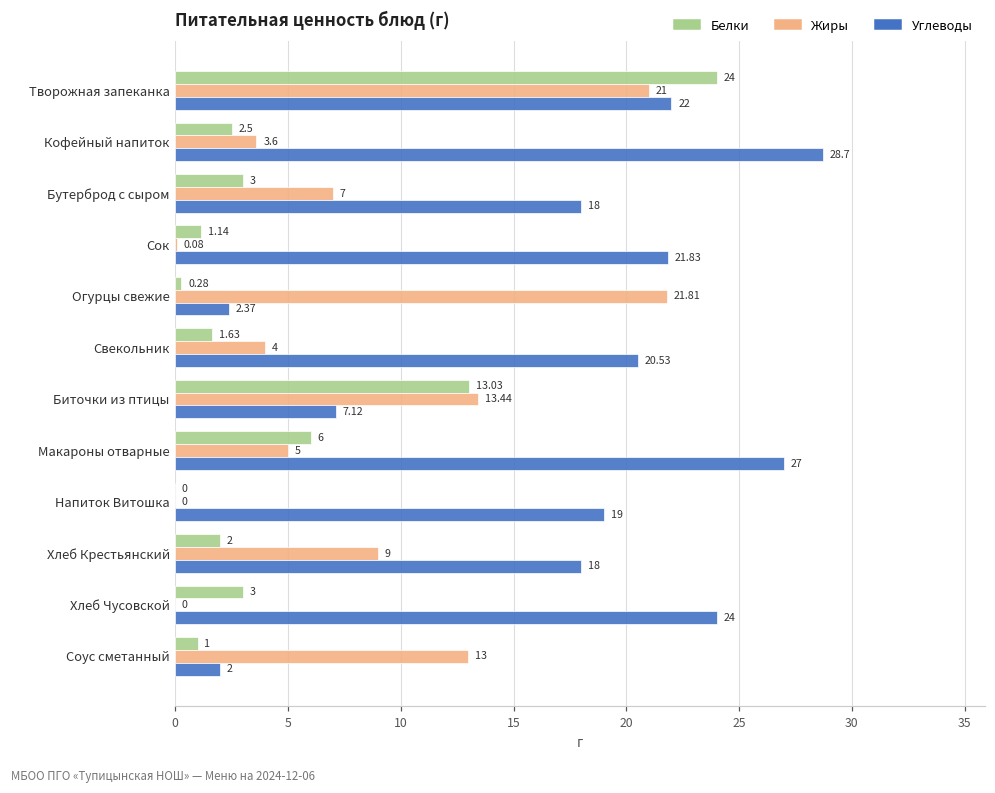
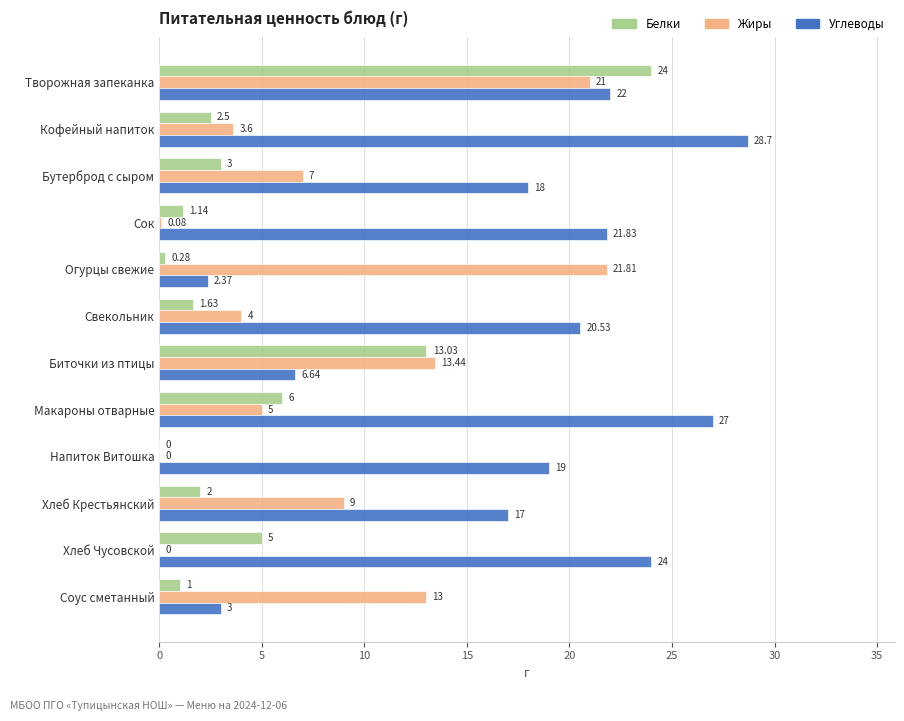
Углеводы, Биточки из птицы: 7.12 -> 6.64
Углеводы, Хлеб Крестьянский: 18 -> 17
Белки, Хлеб Чусовской: 3 -> 5
Углеводы, Соус сметанный: 2 -> 3
